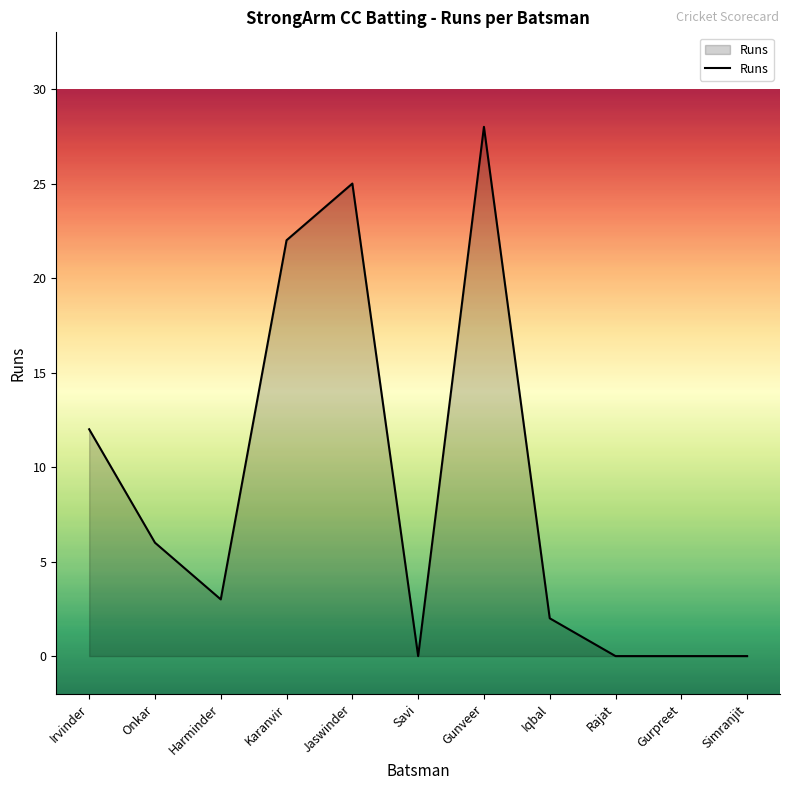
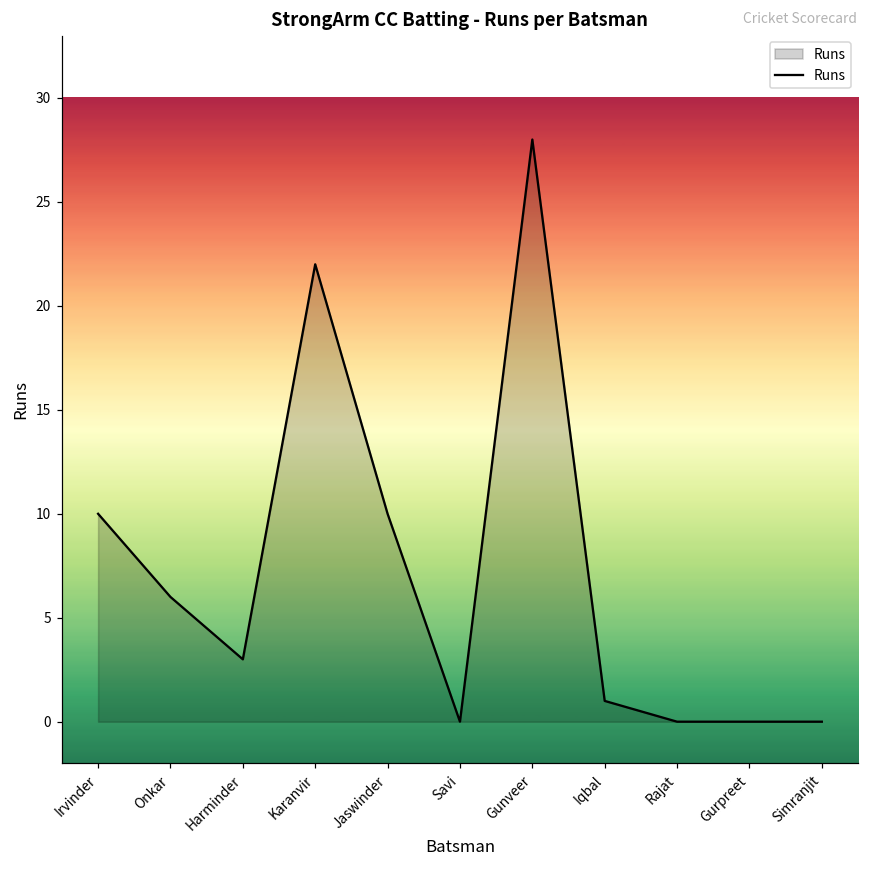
Irvinder: 12 -> 10
Jaswinder: 25 -> 10
Iqbal: 2 -> 1
